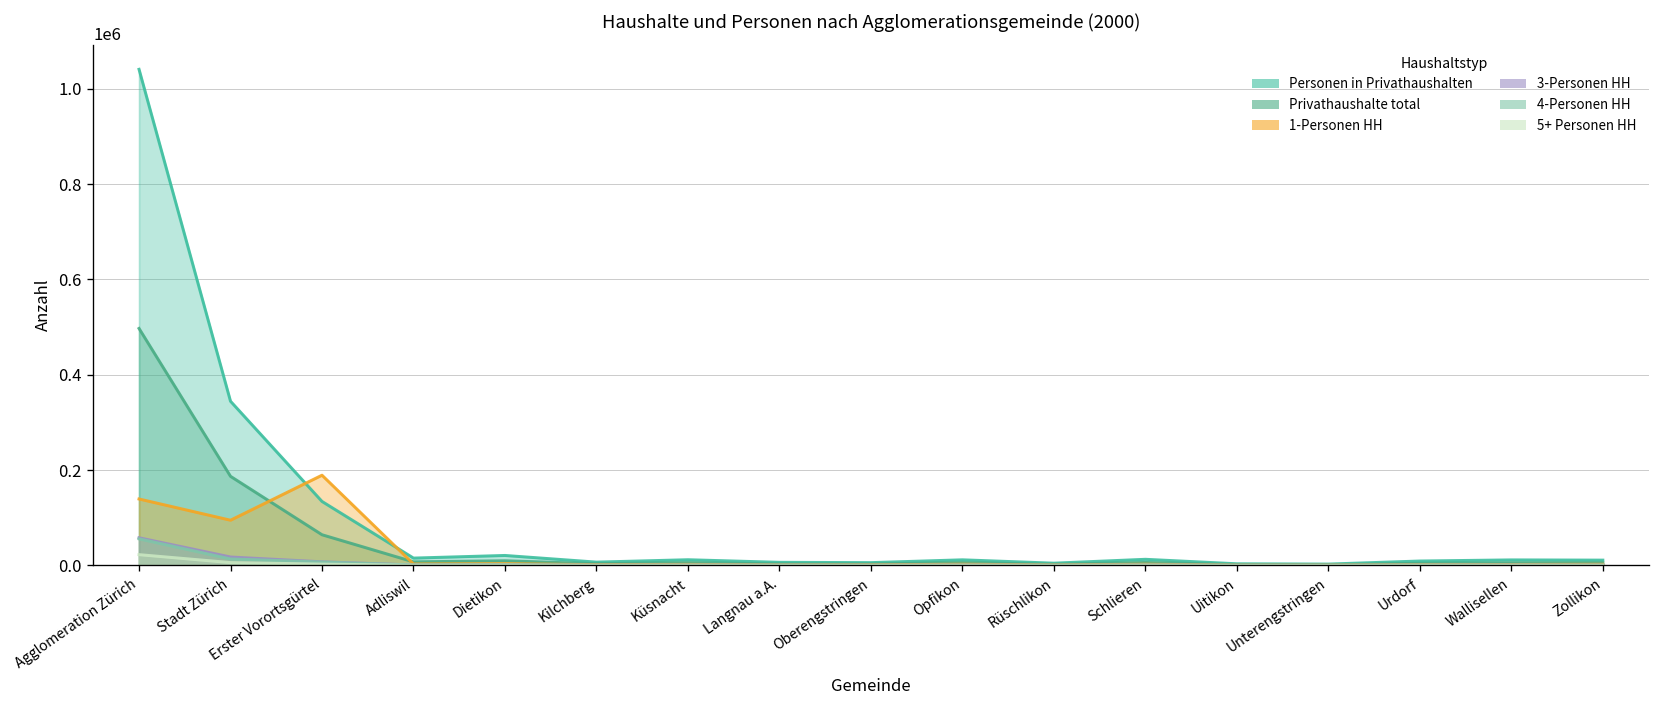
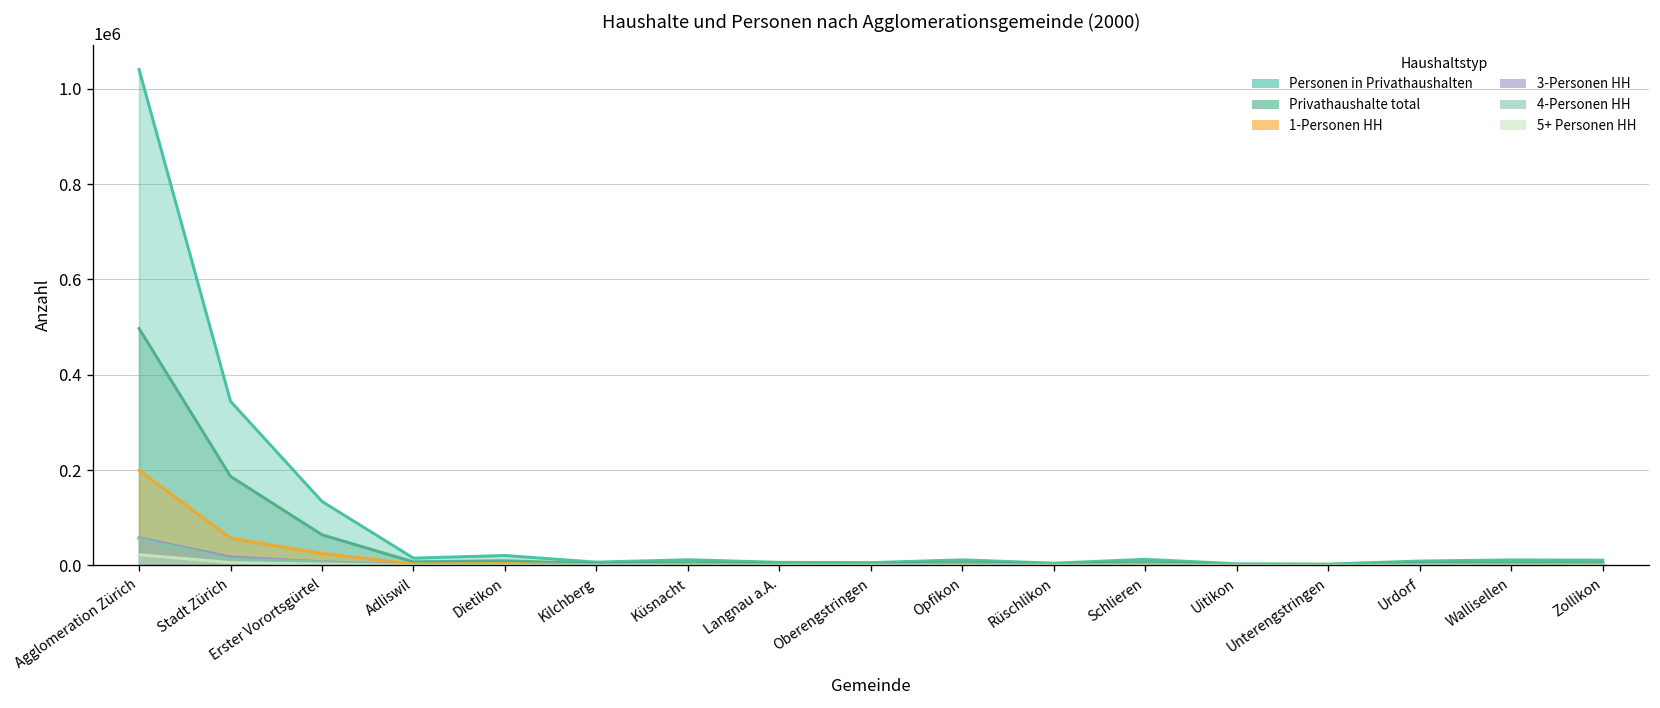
1-Personen HH, Agglomeration Zürich: 140000 -> 200000
1-Personen HH, Stadt Zürich: 90000 -> 60000
1-Personen HH, Erster Vorortsgürtel: 190000 -> 30000
